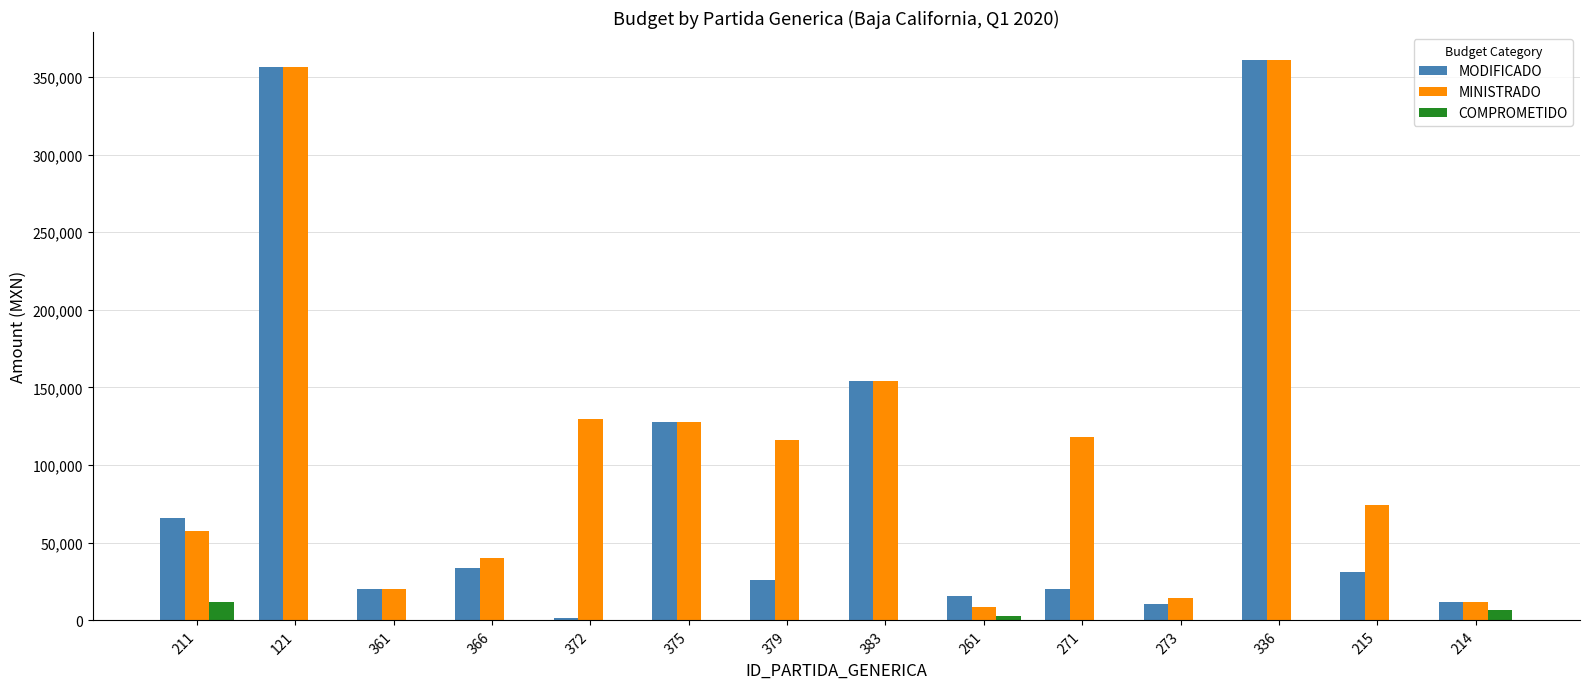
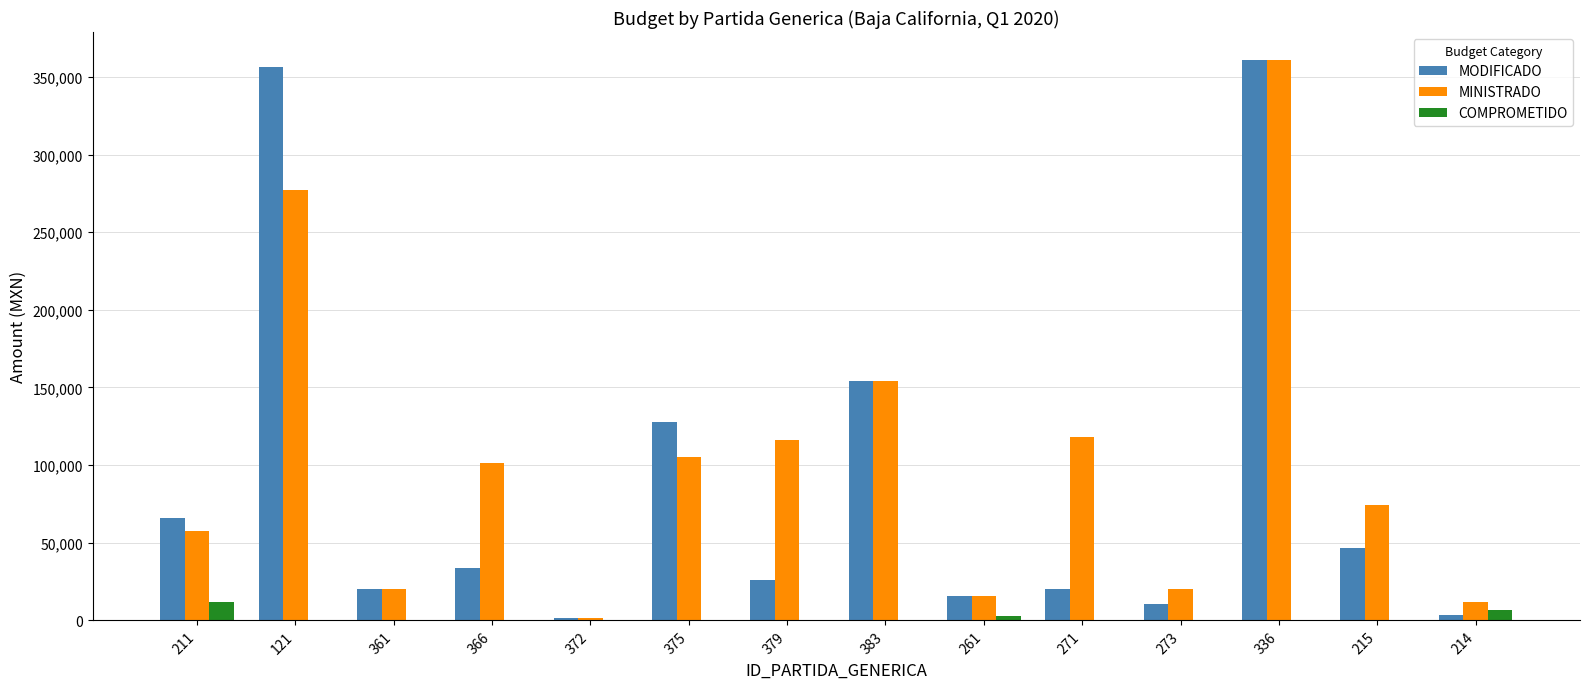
MINISTRADO, 121: 357,000 -> 277,000
MINISTRADO, 366: 40,000 -> 101,000
MINISTRADO, 372: 130,000 -> 1,000
MINISTRADO, 375: 127,000 -> 105,000
MINISTRADO, 261: 8,000 -> 16,000
MINISTRADO, 273: 14,000 -> 20,000
MODIFICADO, 215: 31,000 -> 47,000
MODIFICADO, 214: 12,000 -> 3,000
